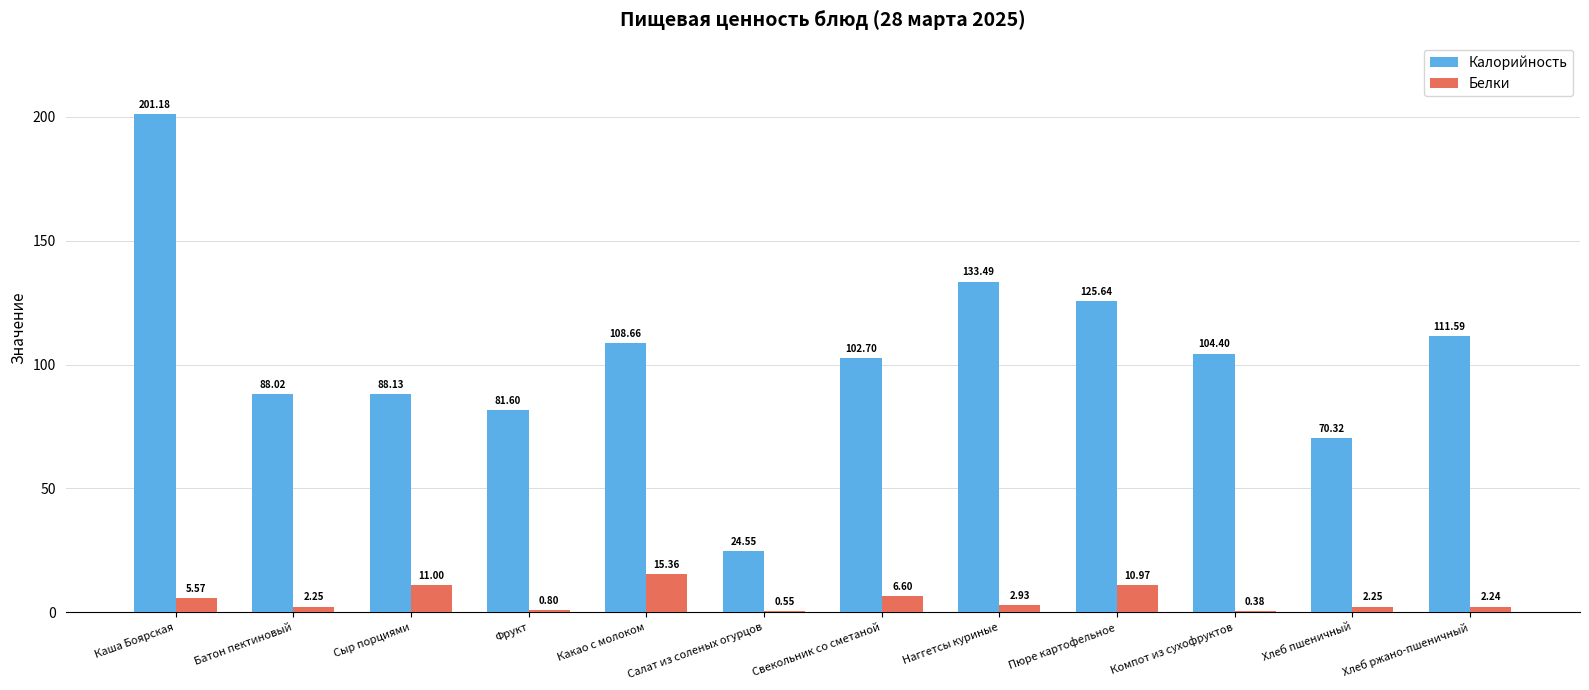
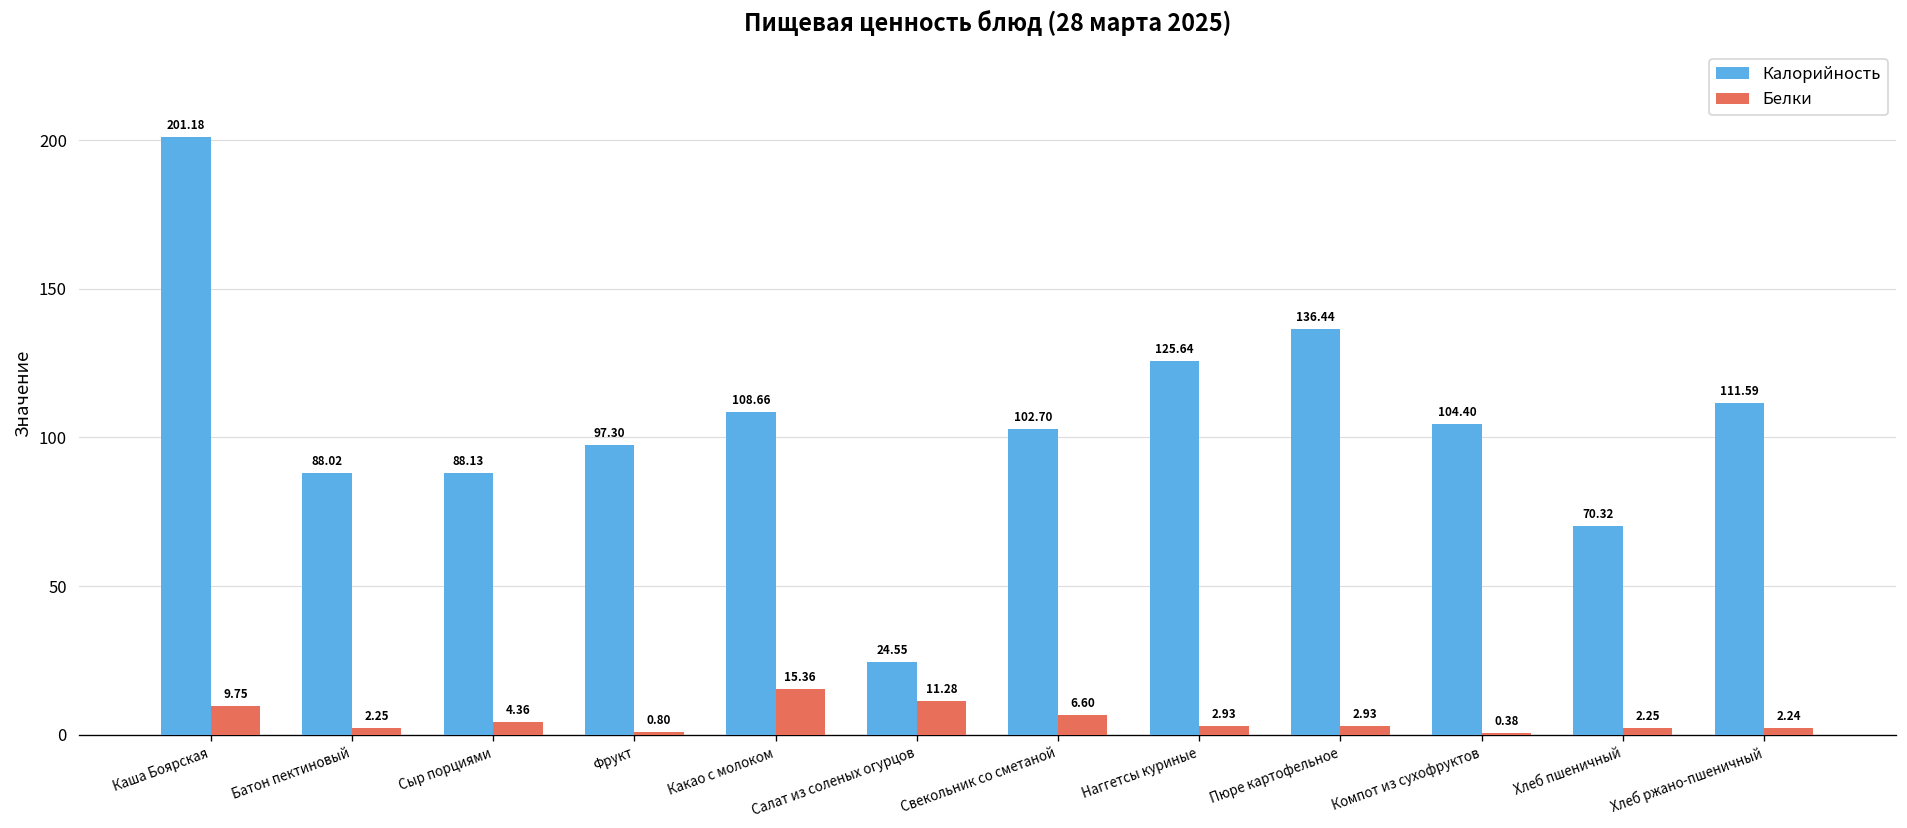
Белки, Каша Боярская: 5.57 -> 9.75
Белки, Сыр порциями: 11.00 -> 4.36
Калорийность, Фрукт: 81.60 -> 97.30
Белки, Салат из соленых огурцов: 0.55 -> 11.28
Калорийность, Наггетсы куриные: 133.49 -> 125.64
Калорийность, Пюре картофельное: 125.64 -> 136.44
Белки, Пюре картофельное: 10.97 -> 2.93
